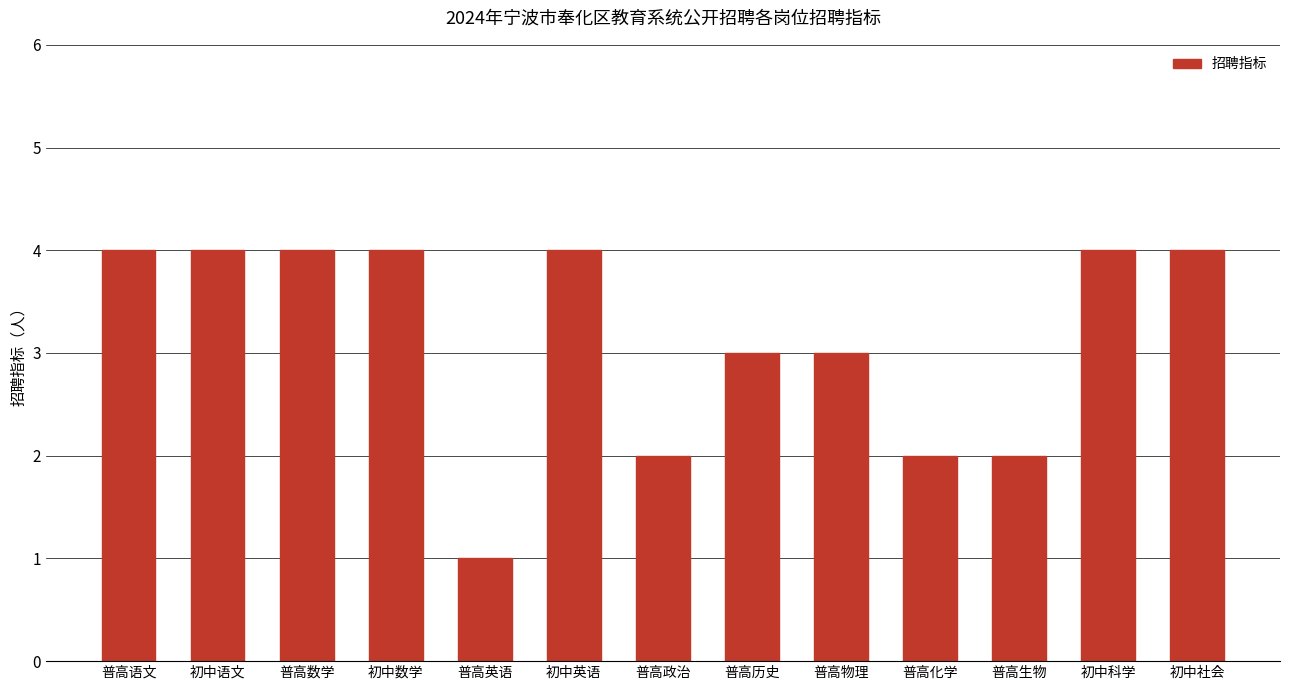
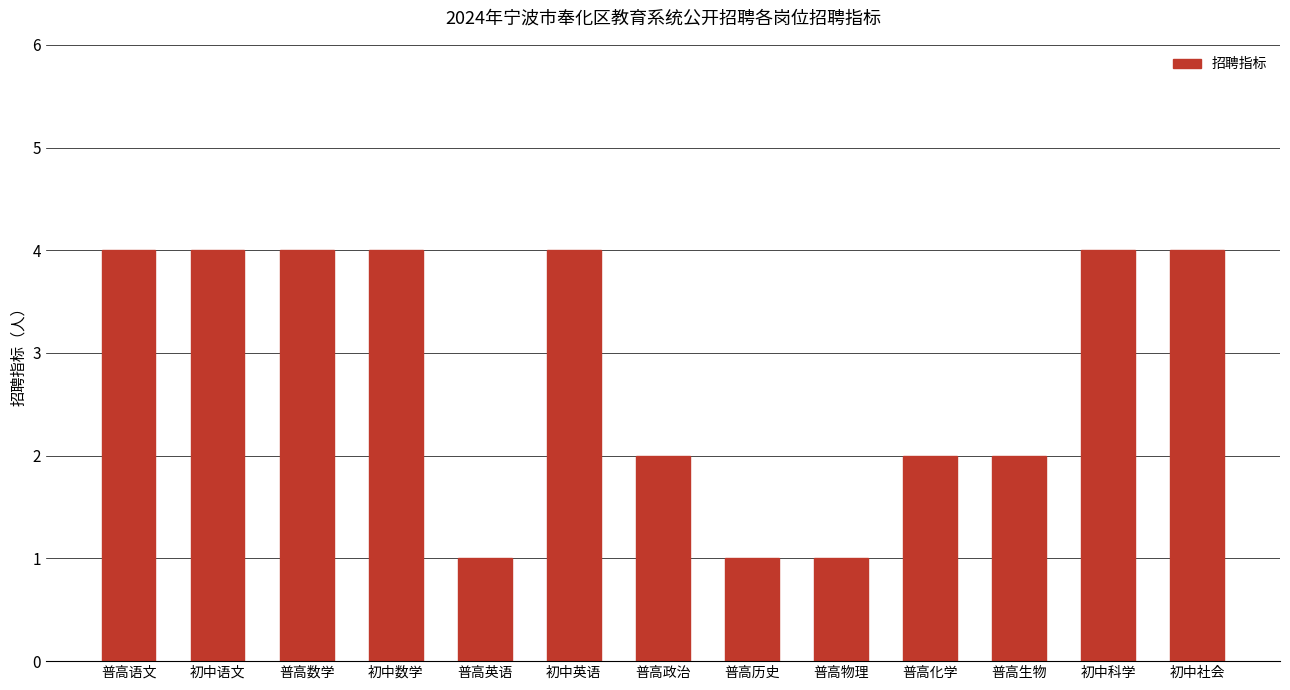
普高历史: 3 -> 1
普高物理: 3 -> 1
